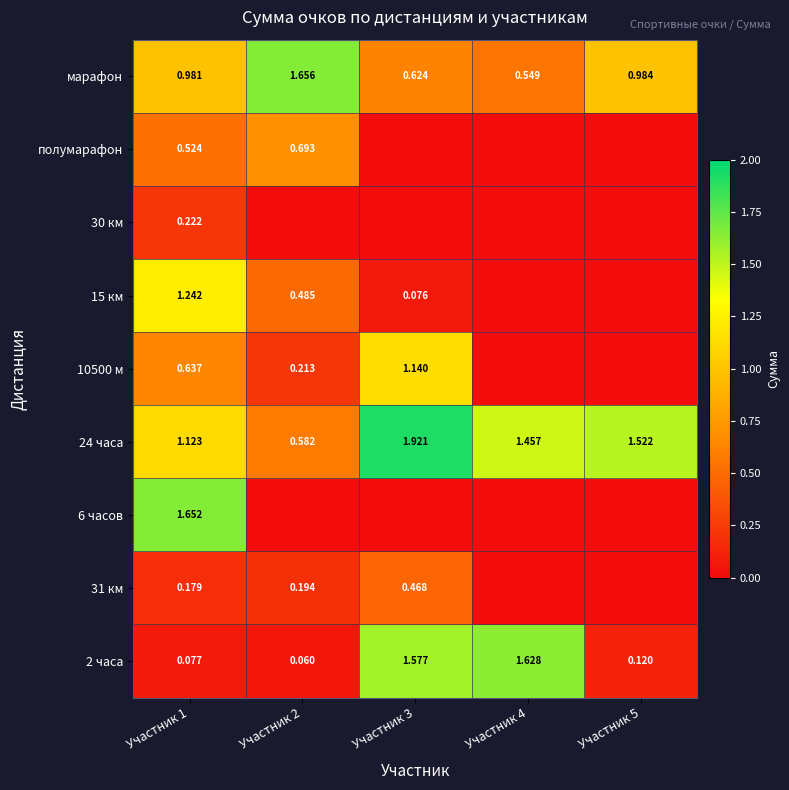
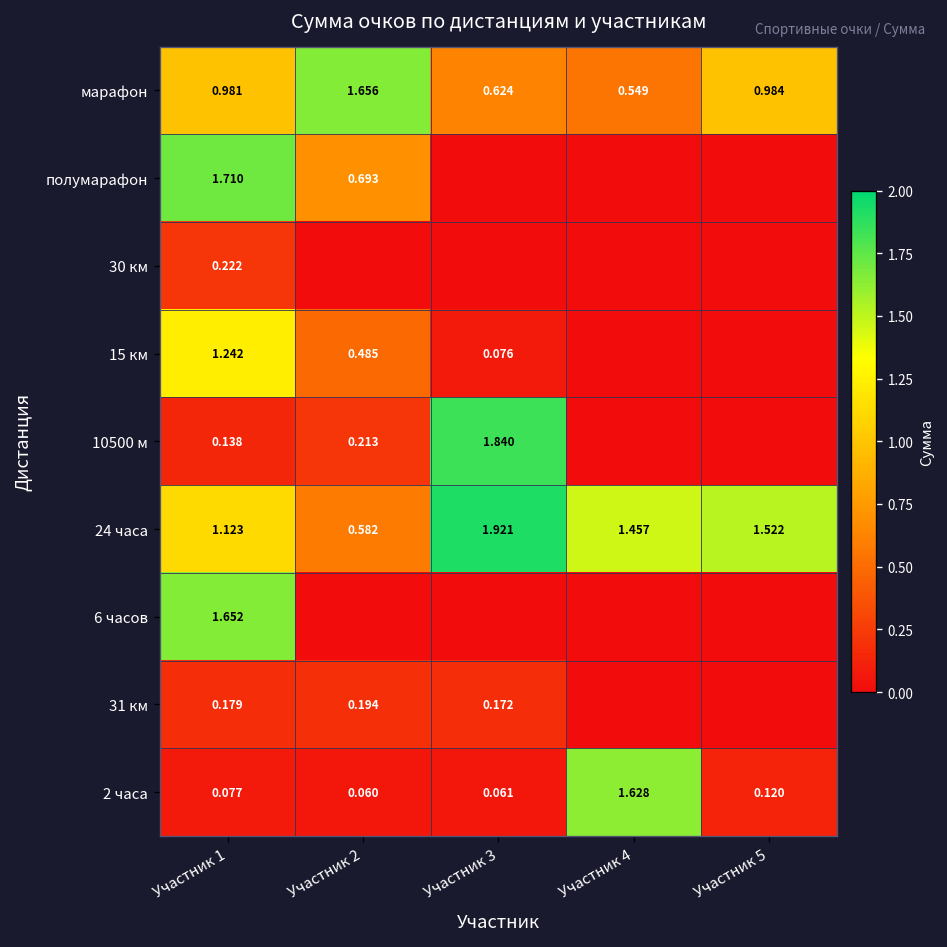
полумарафон, Участник 1: 0.524 -> 1.710
10500 м, Участник 1: 0.637 -> 0.138
10500 м, Участник 3: 1.140 -> 1.840
31 км, Участник 3: 0.468 -> 0.172
2 часа, Участник 3: 1.577 -> 0.061
